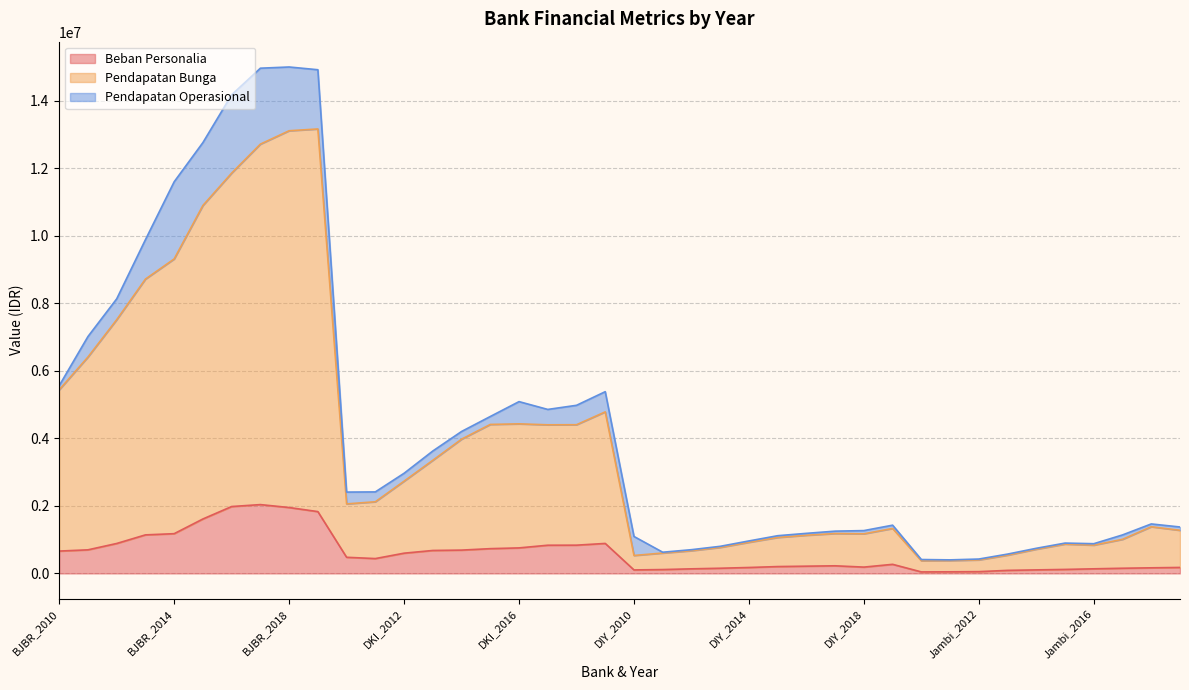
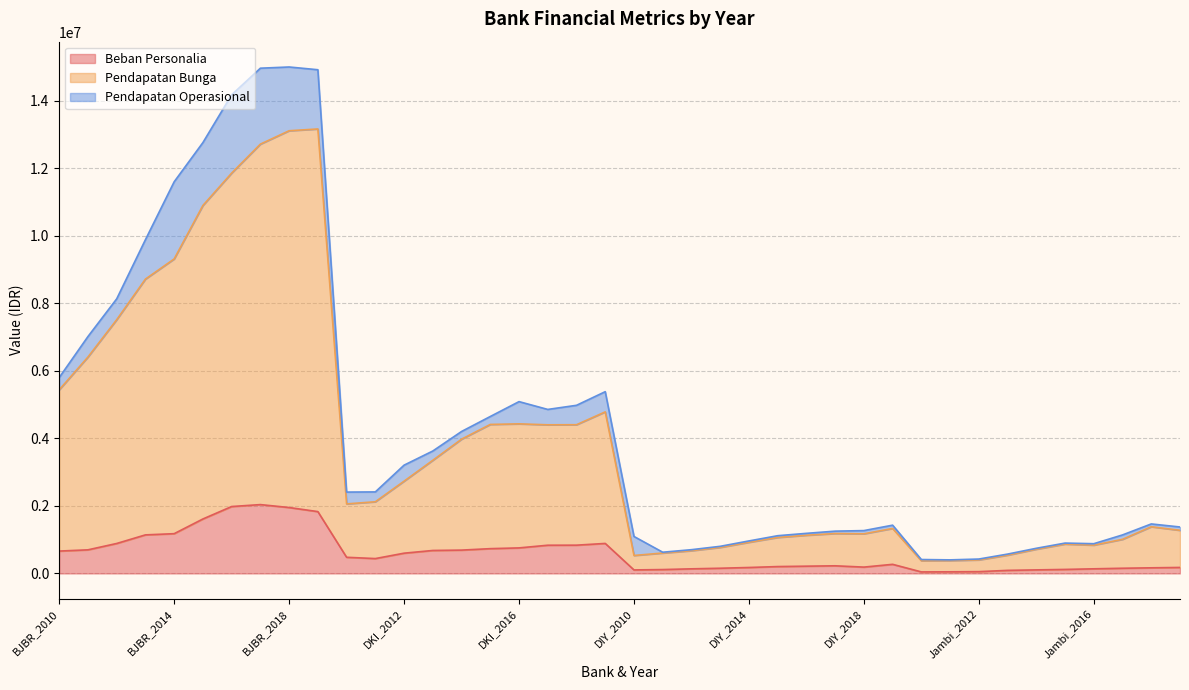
Pendapatan Operasional, BJBR_2010: 100000 -> 400000
Pendapatan Operasional, DKI_2012: 200000 -> 500000
